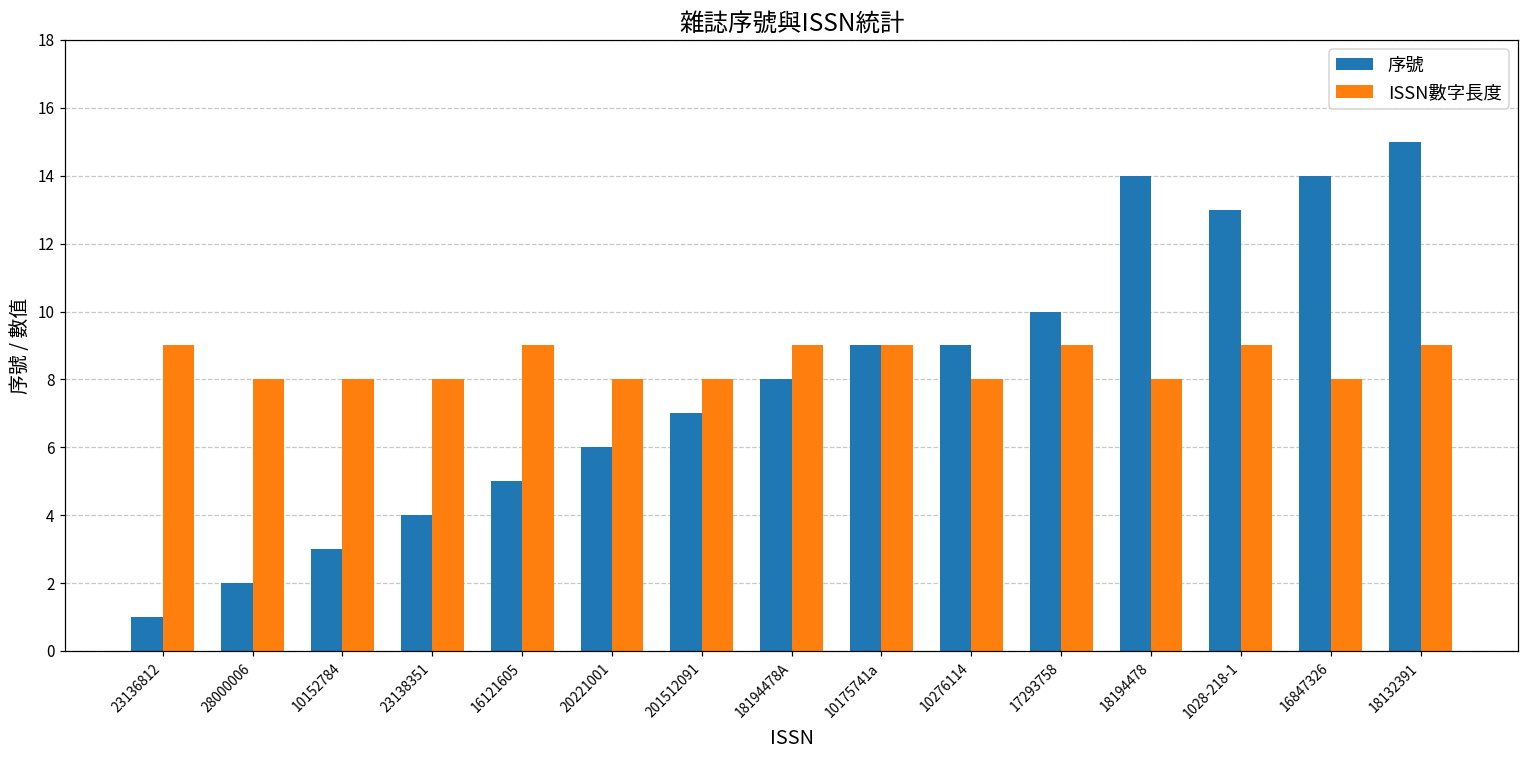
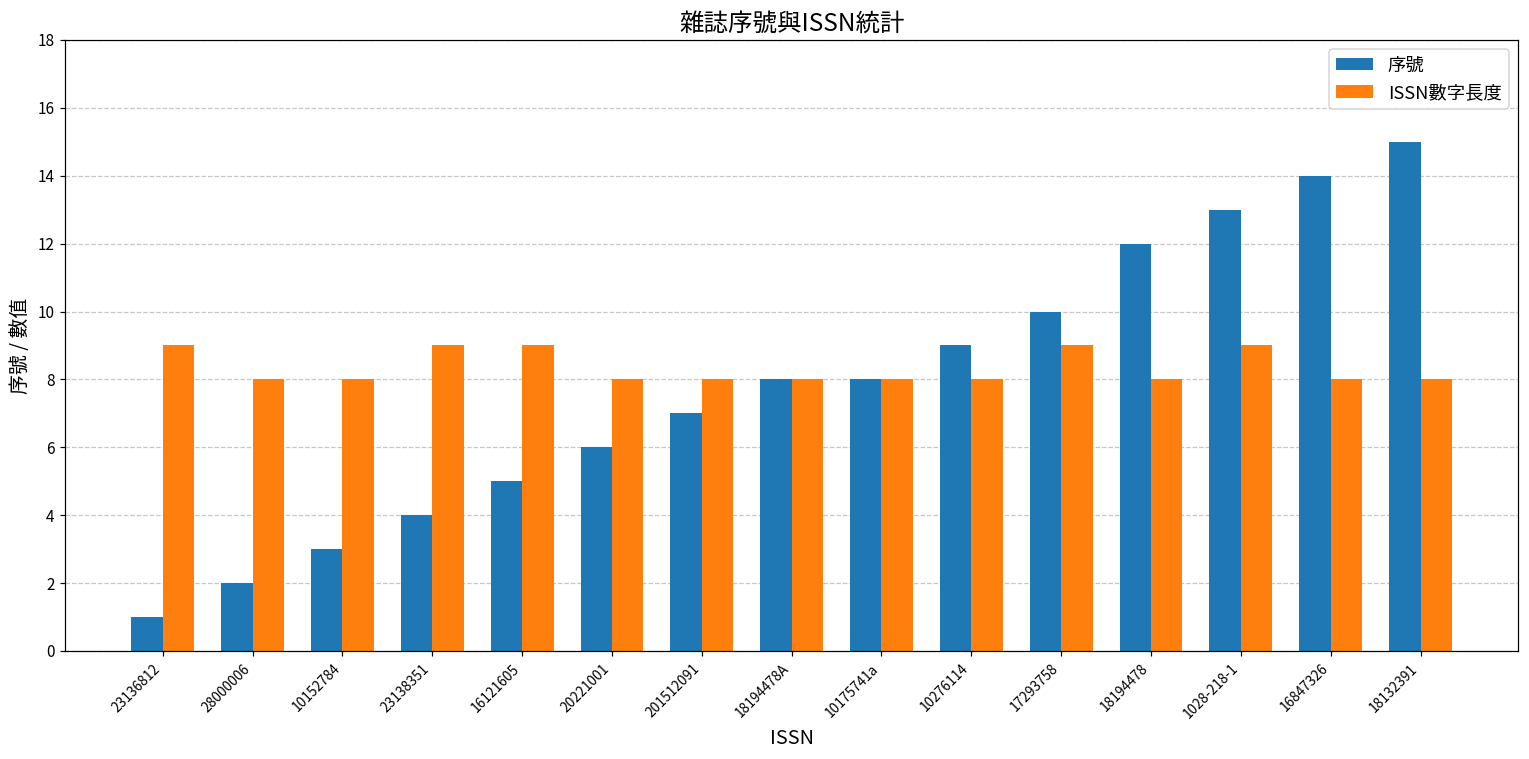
ISSN數字長度, 23138351: 8 -> 9
ISSN數字長度, 18194478A: 9 -> 8
序號, 10175741a: 9 -> 8
ISSN數字長度, 10175741a: 9 -> 8
序號, 18194478: 14 -> 12
ISSN數字長度, 18132391: 9 -> 8
